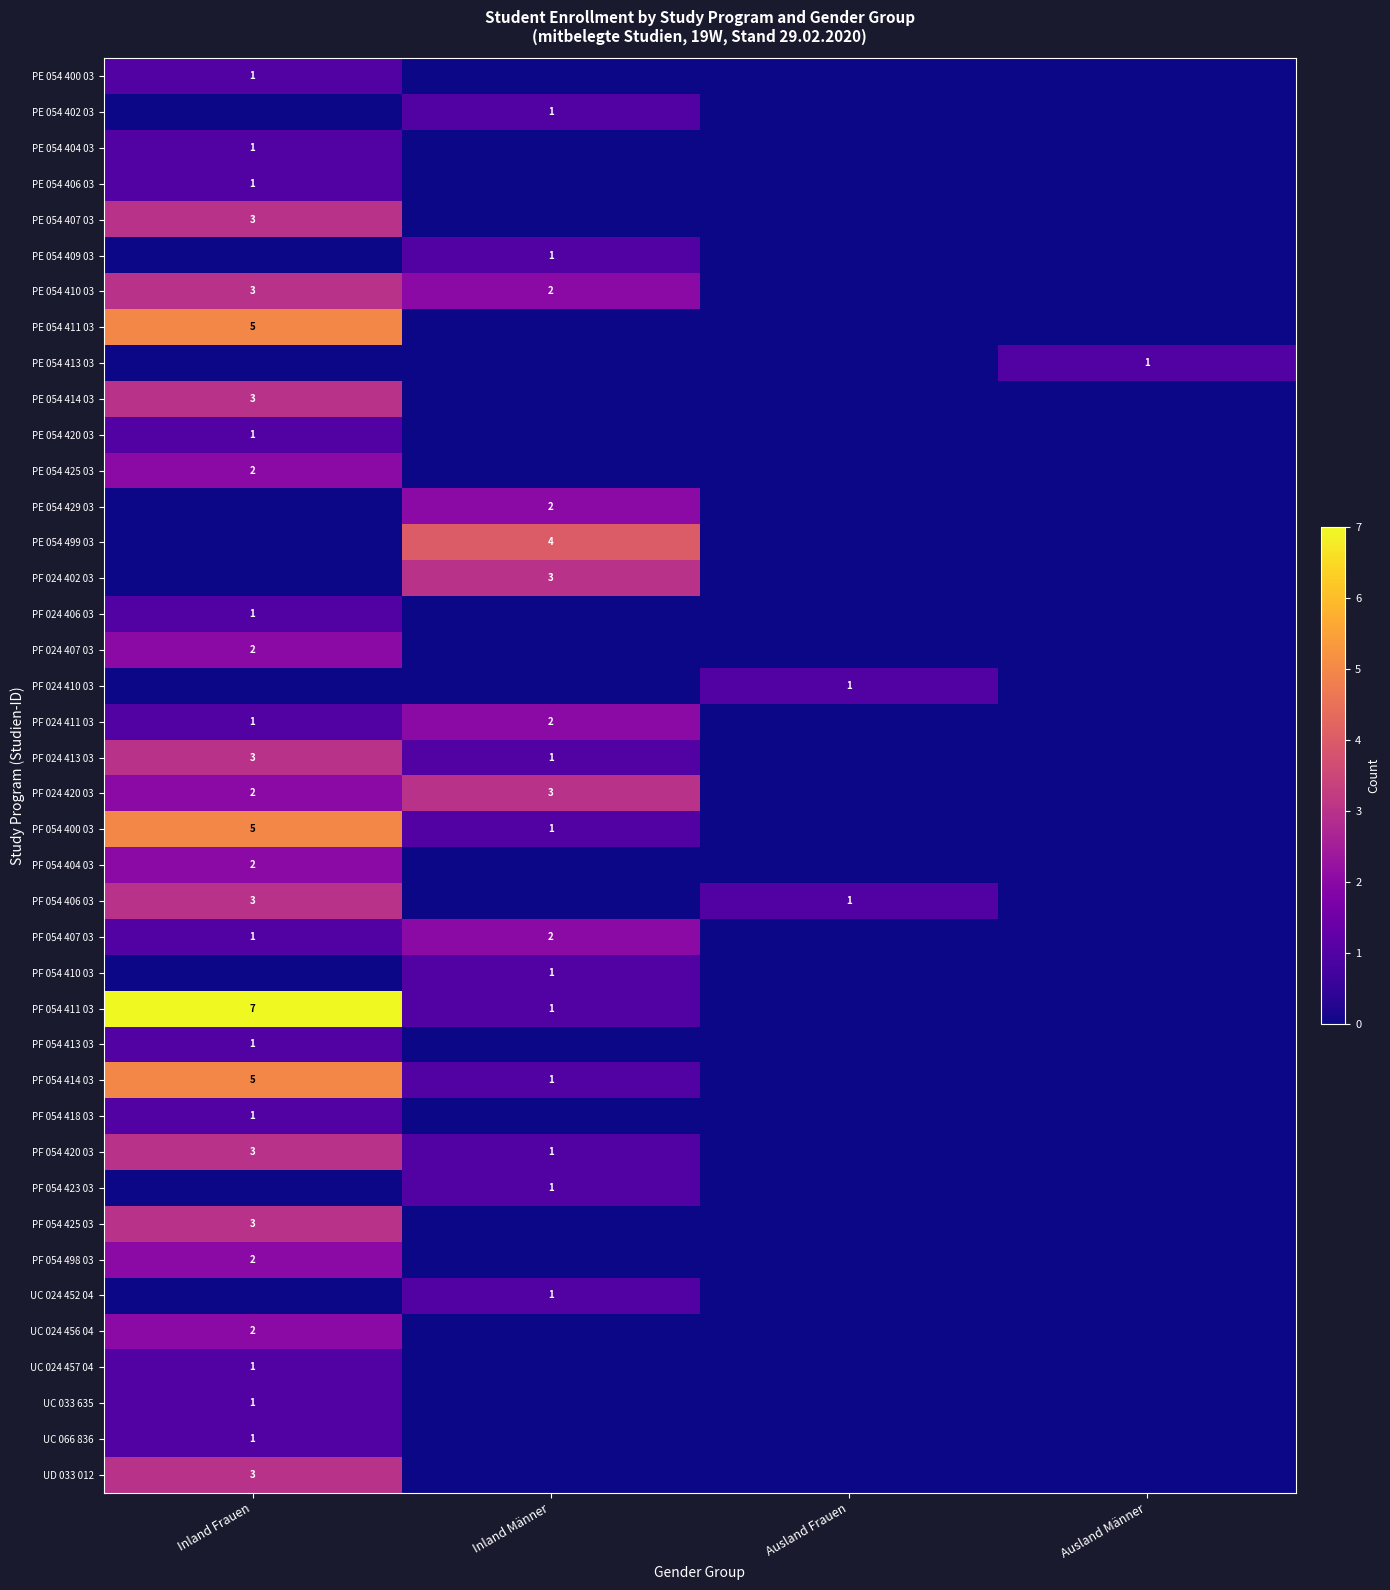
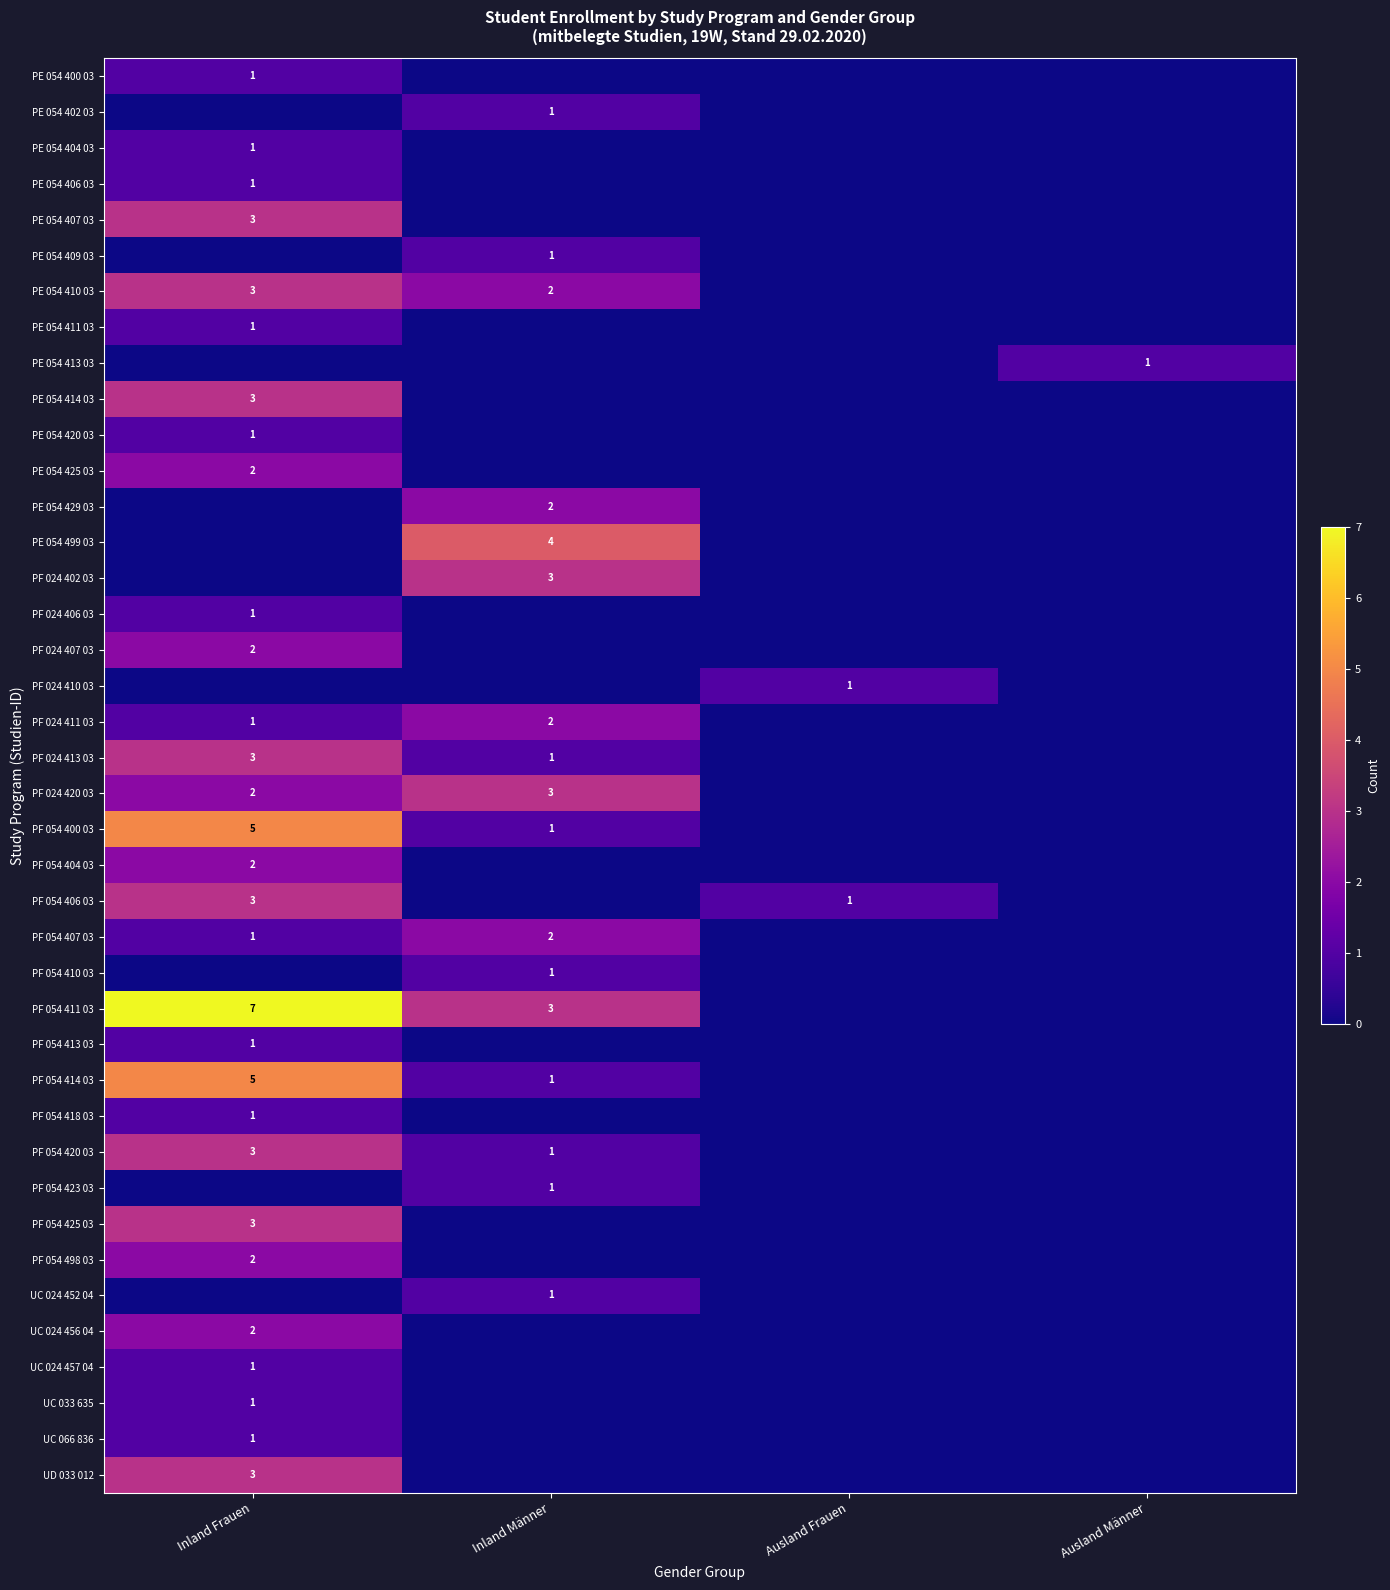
PE 054 411 03, Inland Frauen: 5 -> 1
PF 054 411 03, Inland Männer: 1 -> 3
